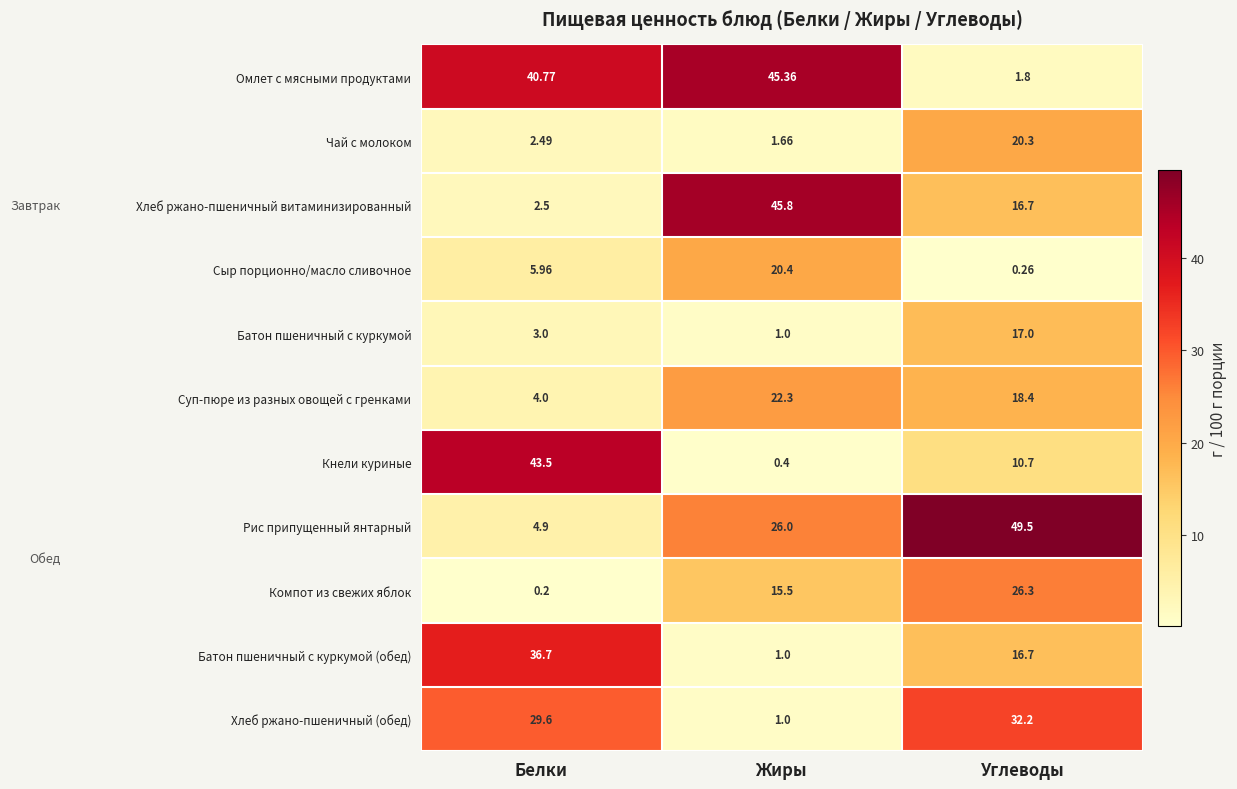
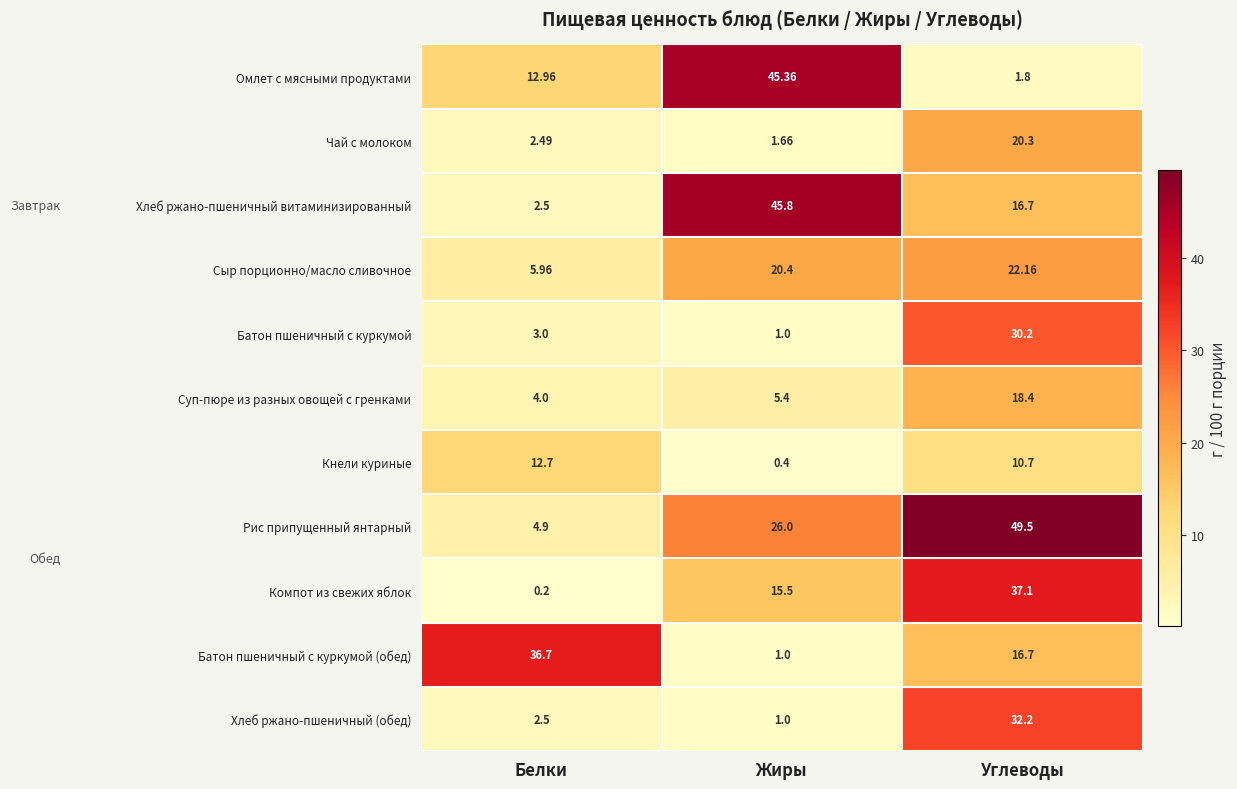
Омлет с мясными продуктами, Белки: 40.77 -> 12.96
Сыр порционно/масло сливочное, Углеводы: 0.26 -> 22.16
Батон пшеничный с куркумой, Углеводы: 17.0 -> 30.2
Суп-пюре из разных овощей с гренками, Жиры: 22.3 -> 5.4
Кнели куриные, Белки: 43.5 -> 12.7
Компот из свежих яблок, Углеводы: 26.3 -> 37.1
Хлеб ржано-пшеничный (обед), Белки: 29.6 -> 2.5
